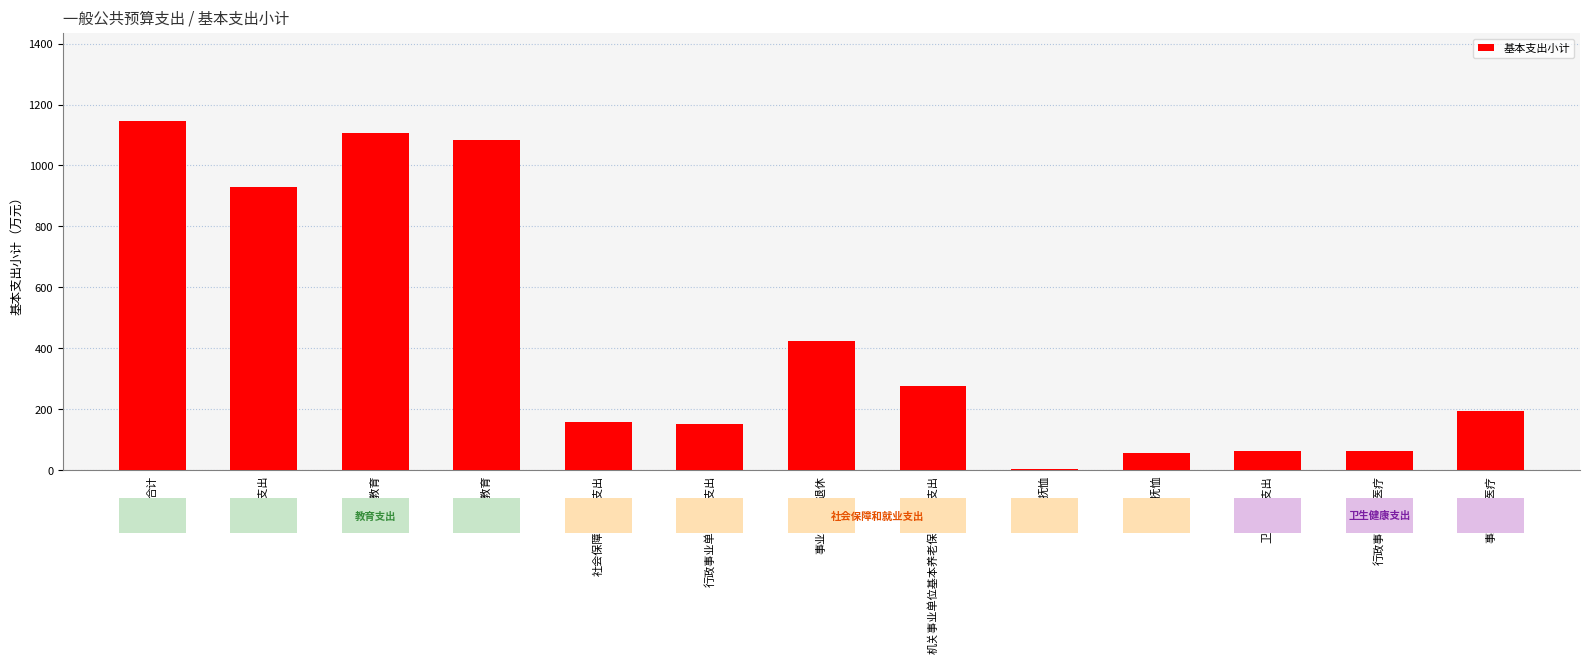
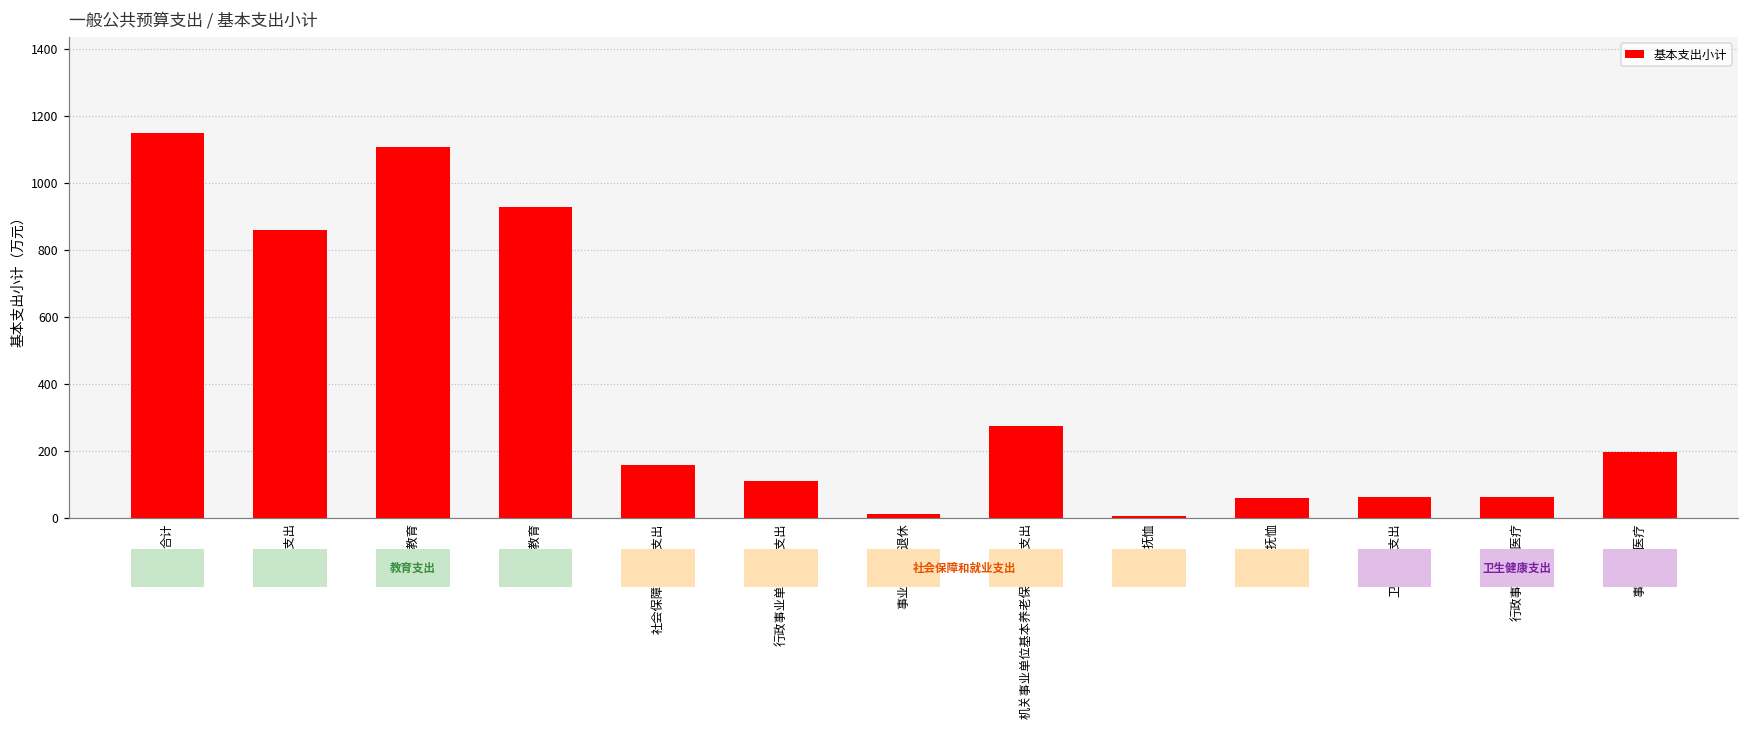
教育支出: 930 -> 860
初中教育: 1080 -> 930
行政事业单位养老支出: 150 -> 110
事业单位离退休: 420 -> 10
